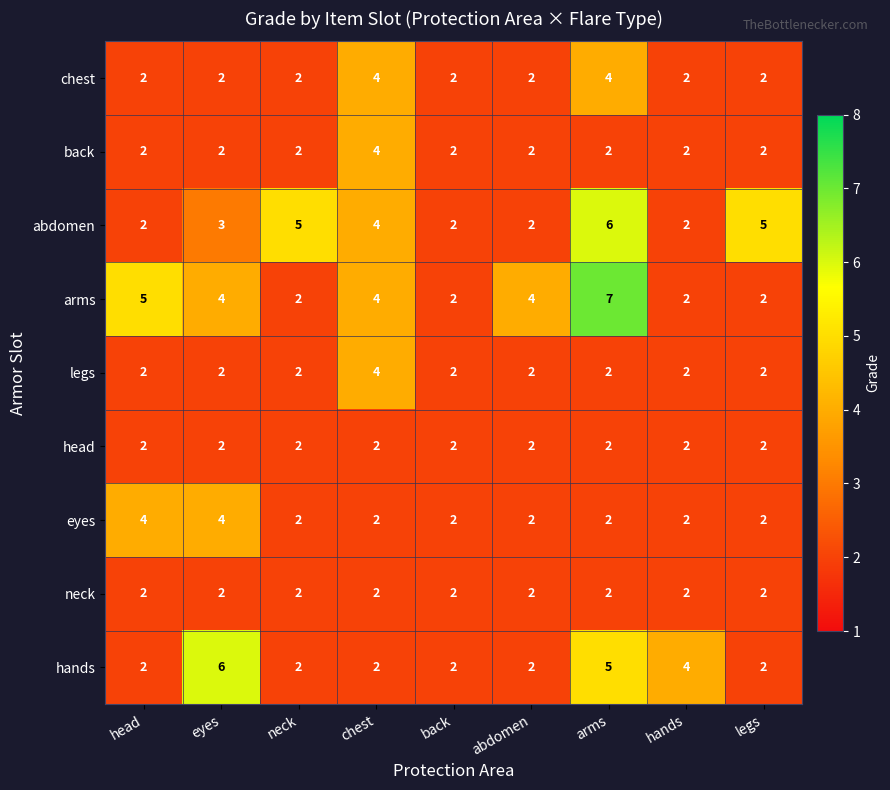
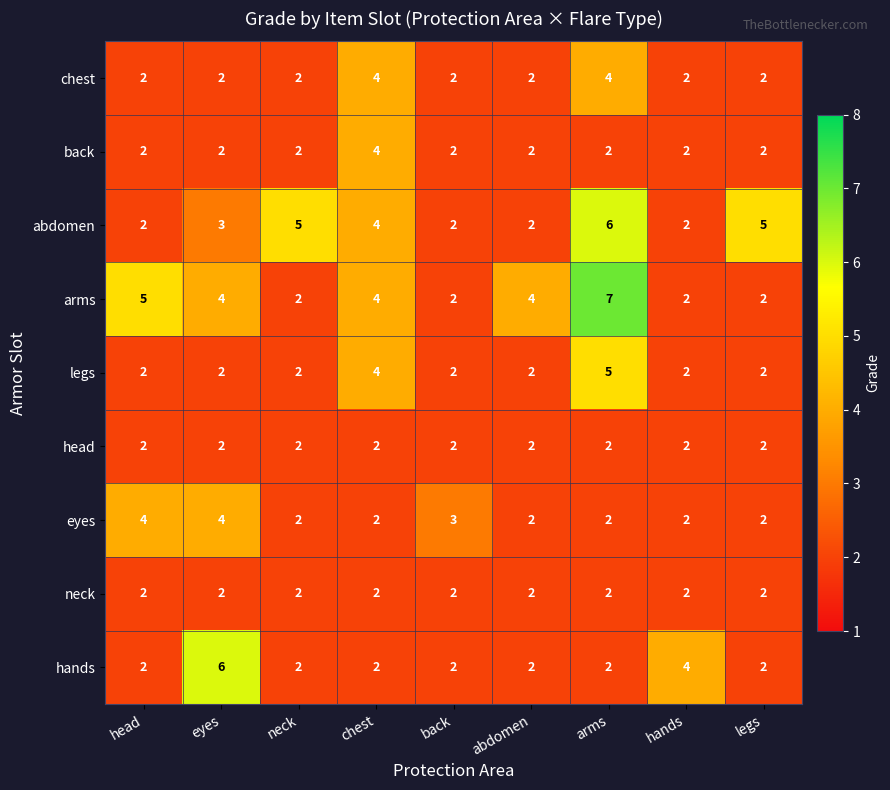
legs, arms: 2 -> 5
eyes, back: 2 -> 3
hands, arms: 5 -> 2
